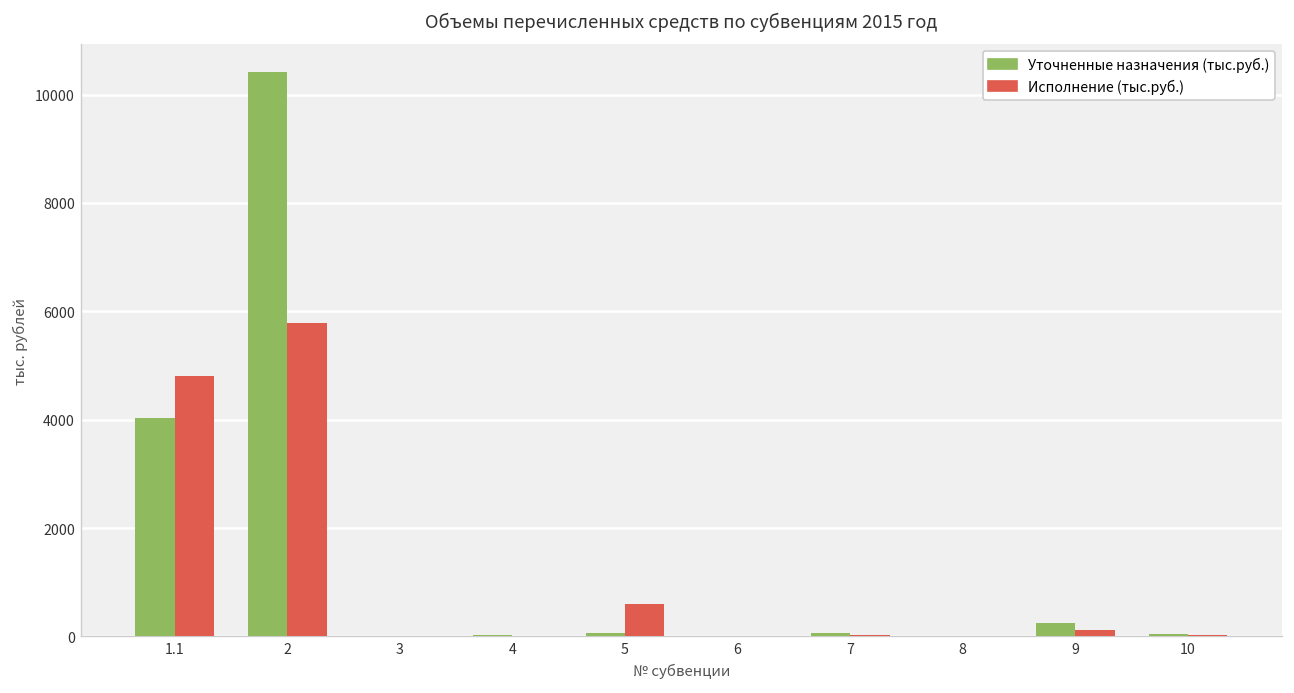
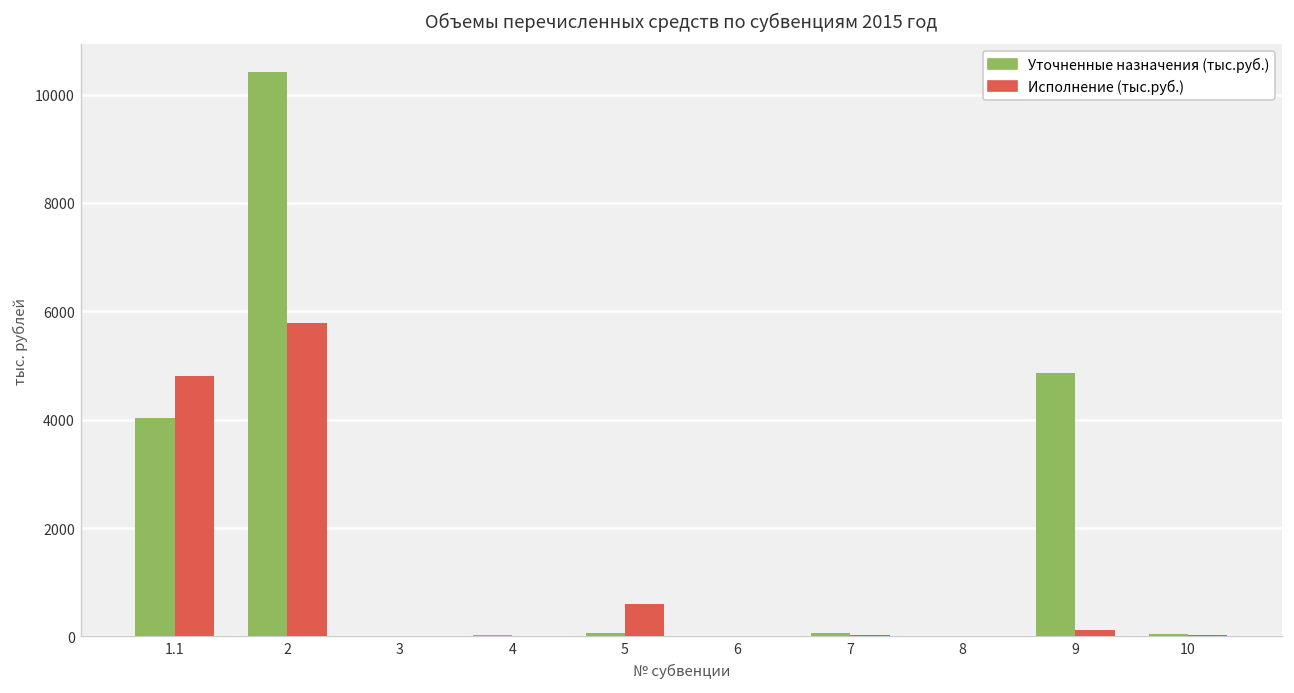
Уточненные назначения (тыс.руб.), 9: 200 -> 4900
